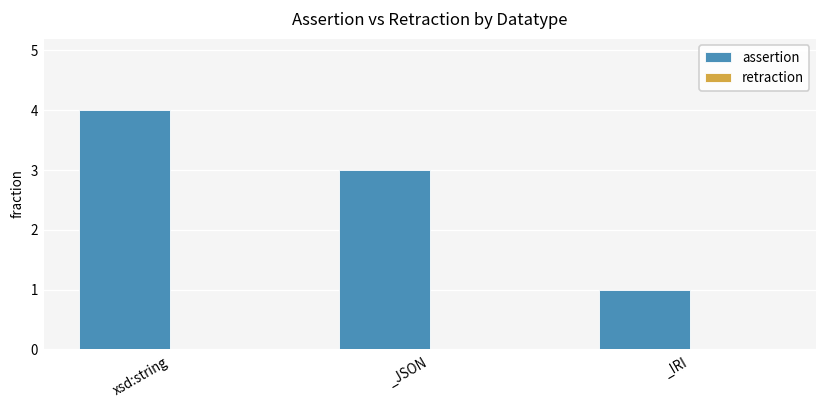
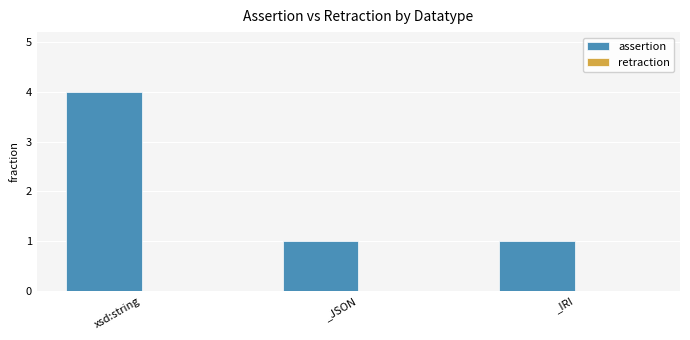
assertion, _JSON: 3 -> 1
